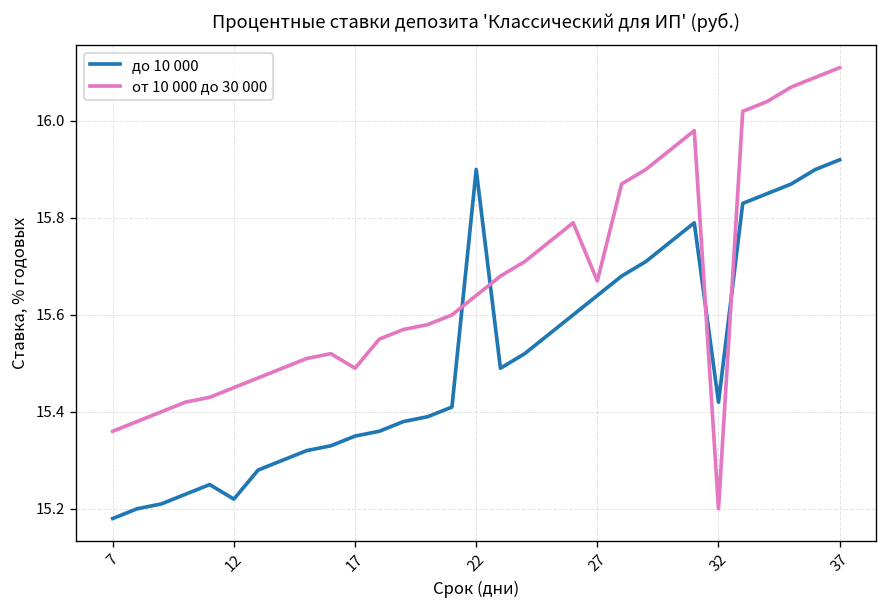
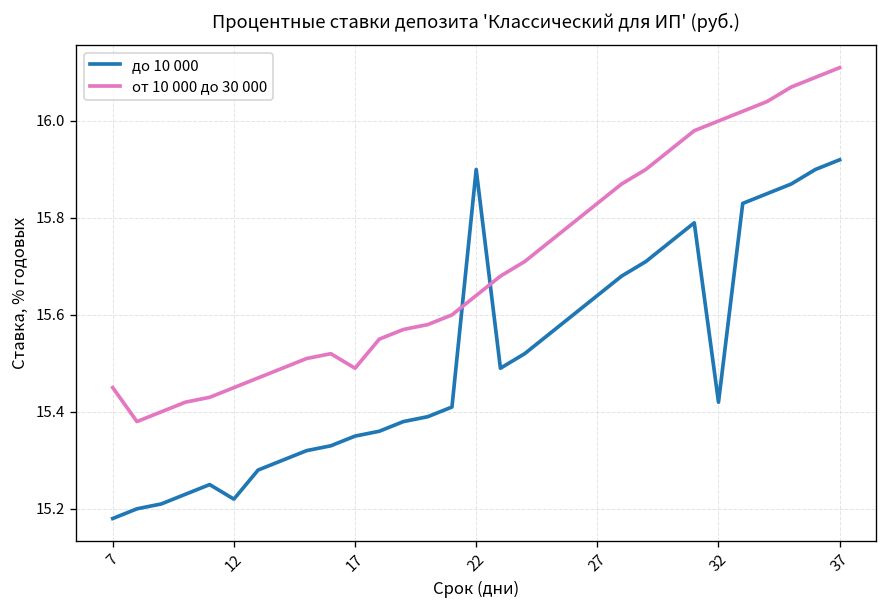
от 10 000 до 30 000, 7: 15.36 -> 15.45
от 10 000 до 30 000, 27: 15.67 -> 15.83
от 10 000 до 30 000, 32: 15.2 -> 16.0
